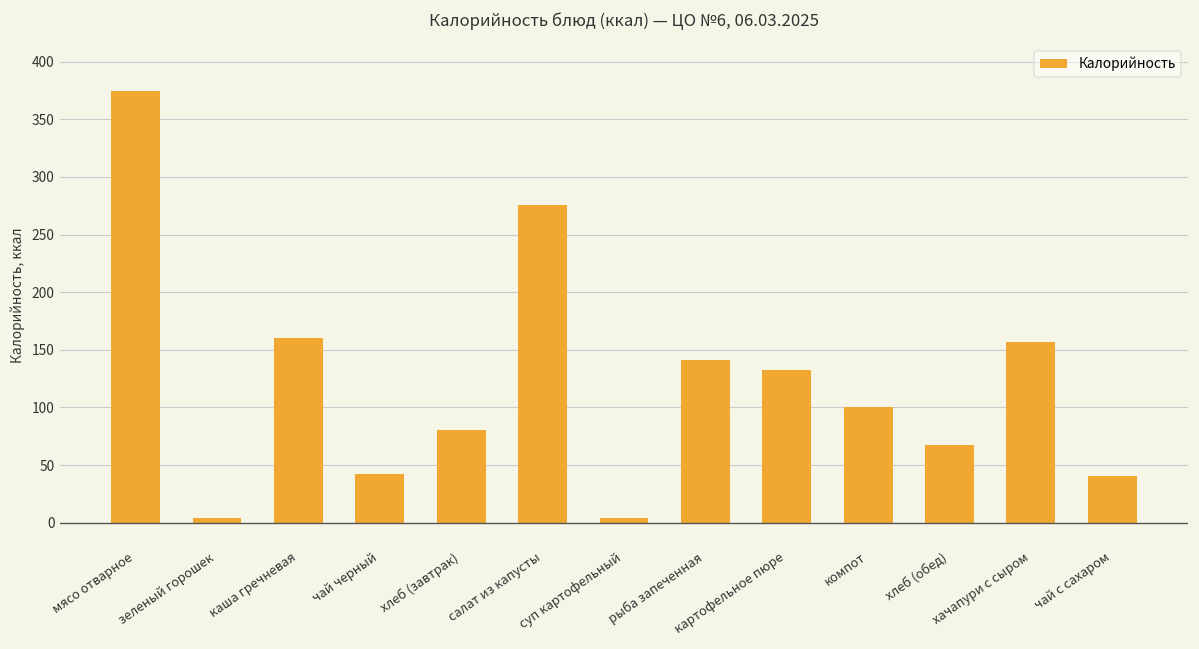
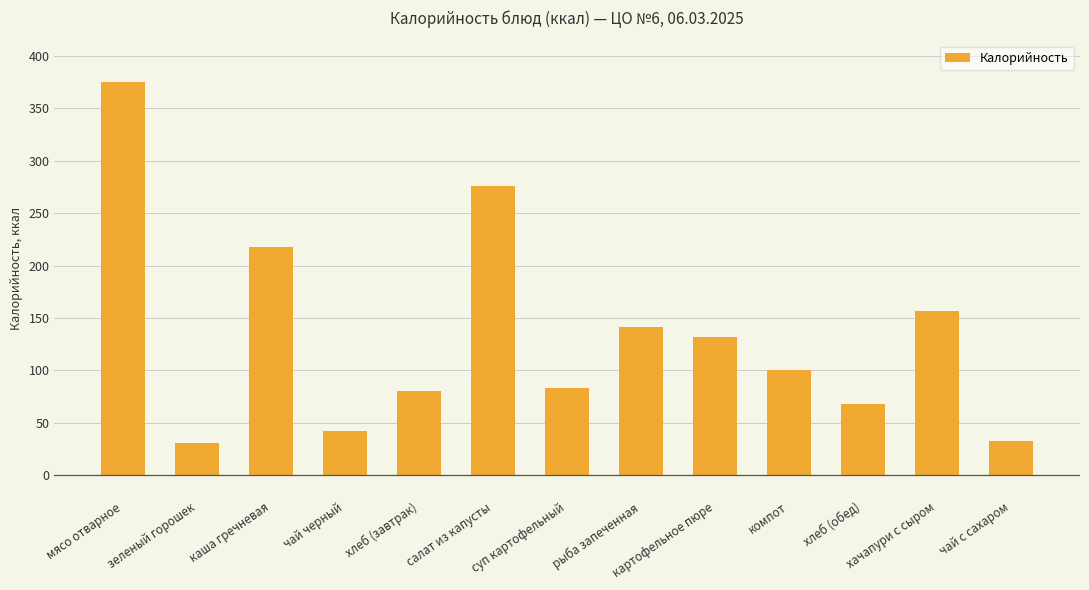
зеленый горошек: 4 -> 31
каша гречневая: 160 -> 217
суп картофельный: 5 -> 83
чай с сахаром: 41 -> 33
